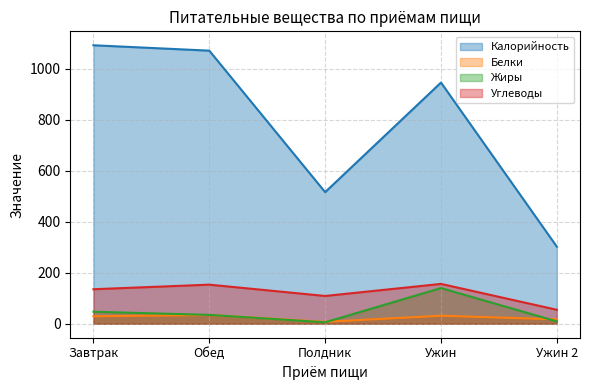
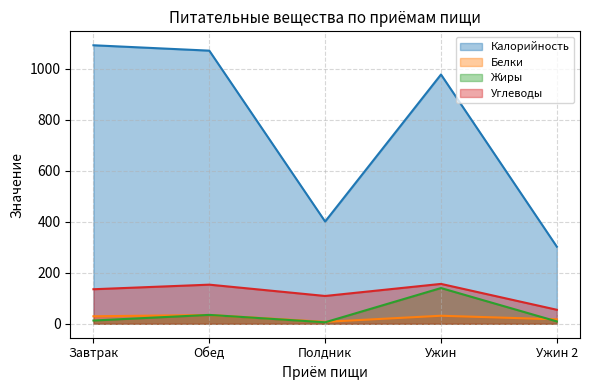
Жиры, Завтрак: 50 -> 10
Калорийность, Полдник: 520 -> 400
Калорийность, Ужин: 950 -> 980
